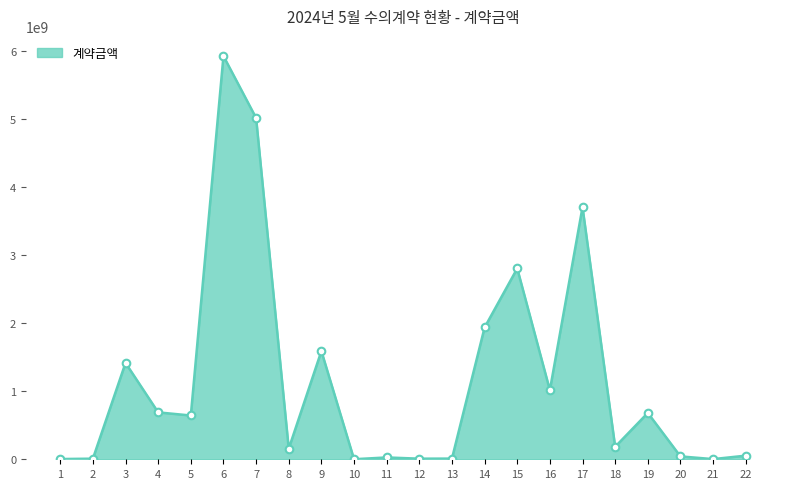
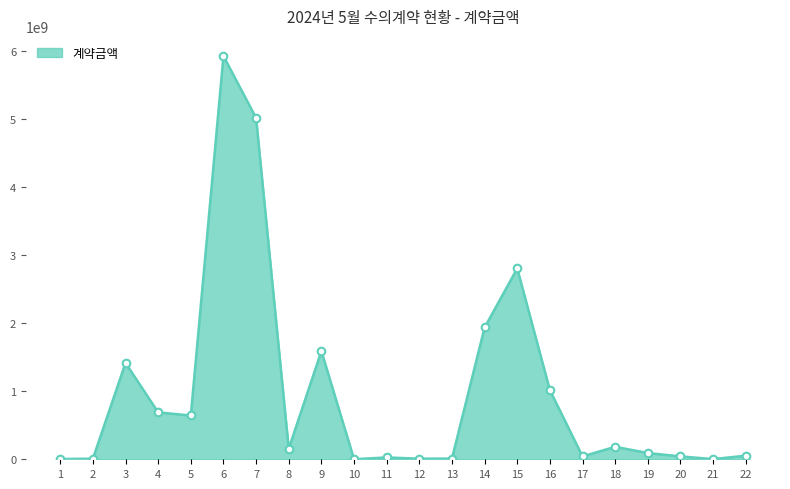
17: 3700000000 -> 0
19: 700000000 -> 100000000
